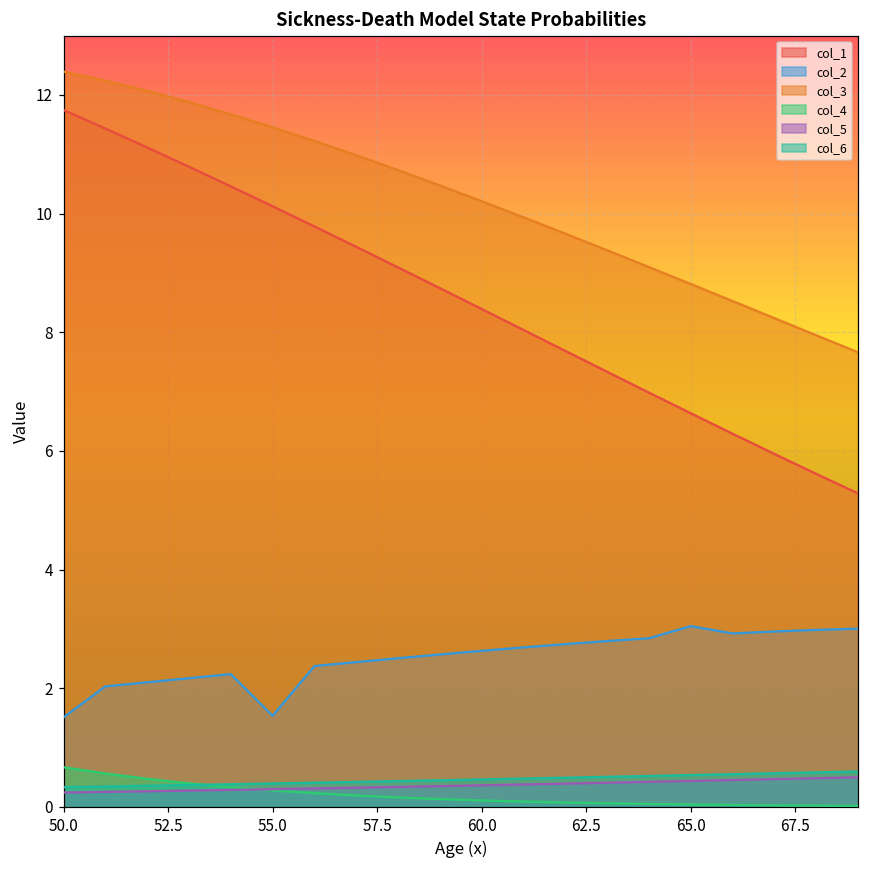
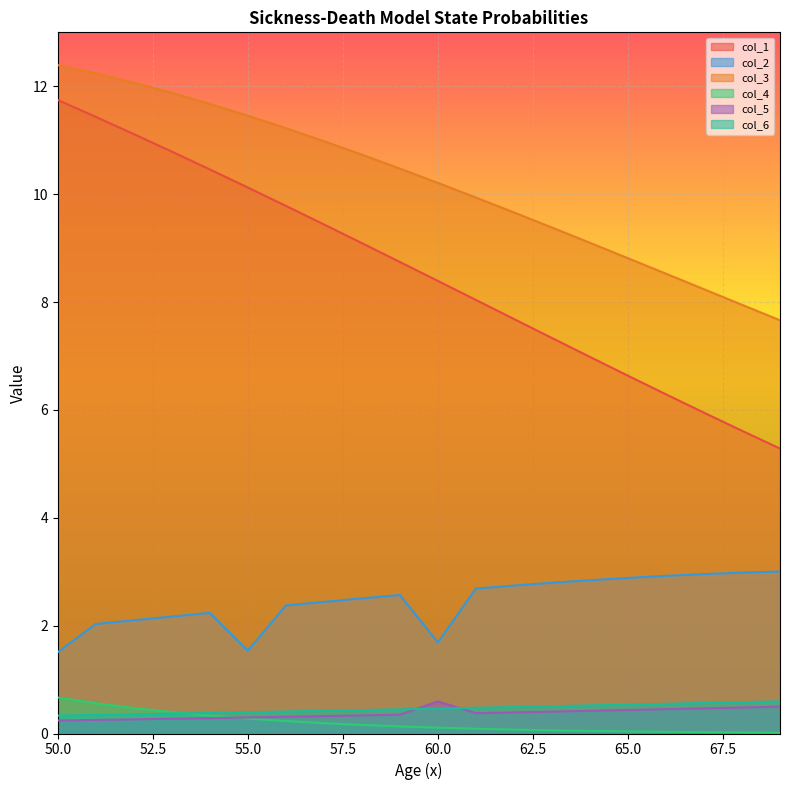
col_2, 60.0: 2.6 -> 1.7
col_5, 60.0: 0.4 -> 0.6
col_2, 65.0: 3.0 -> 2.9
